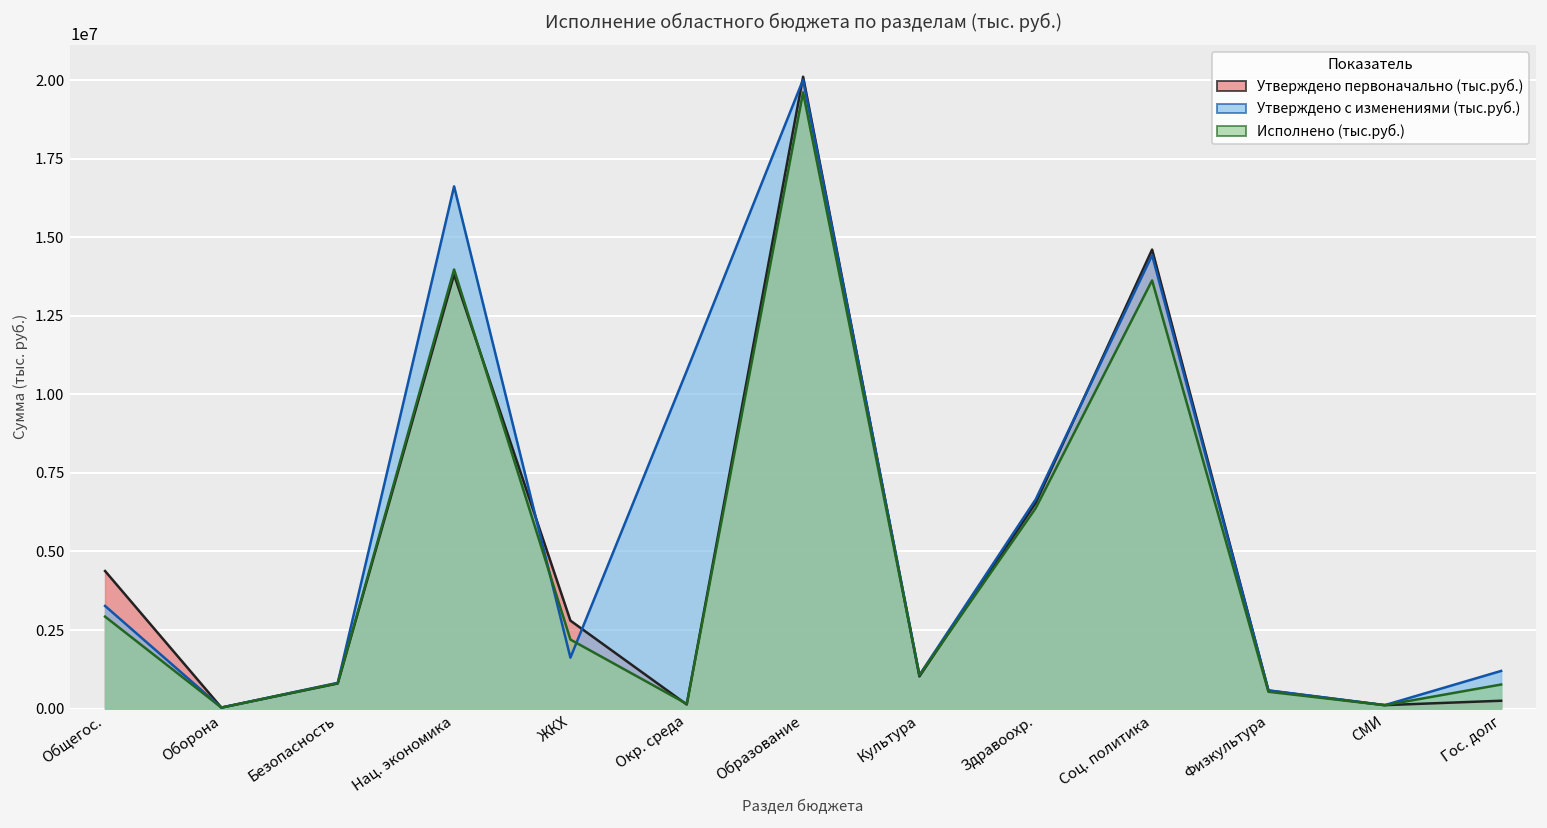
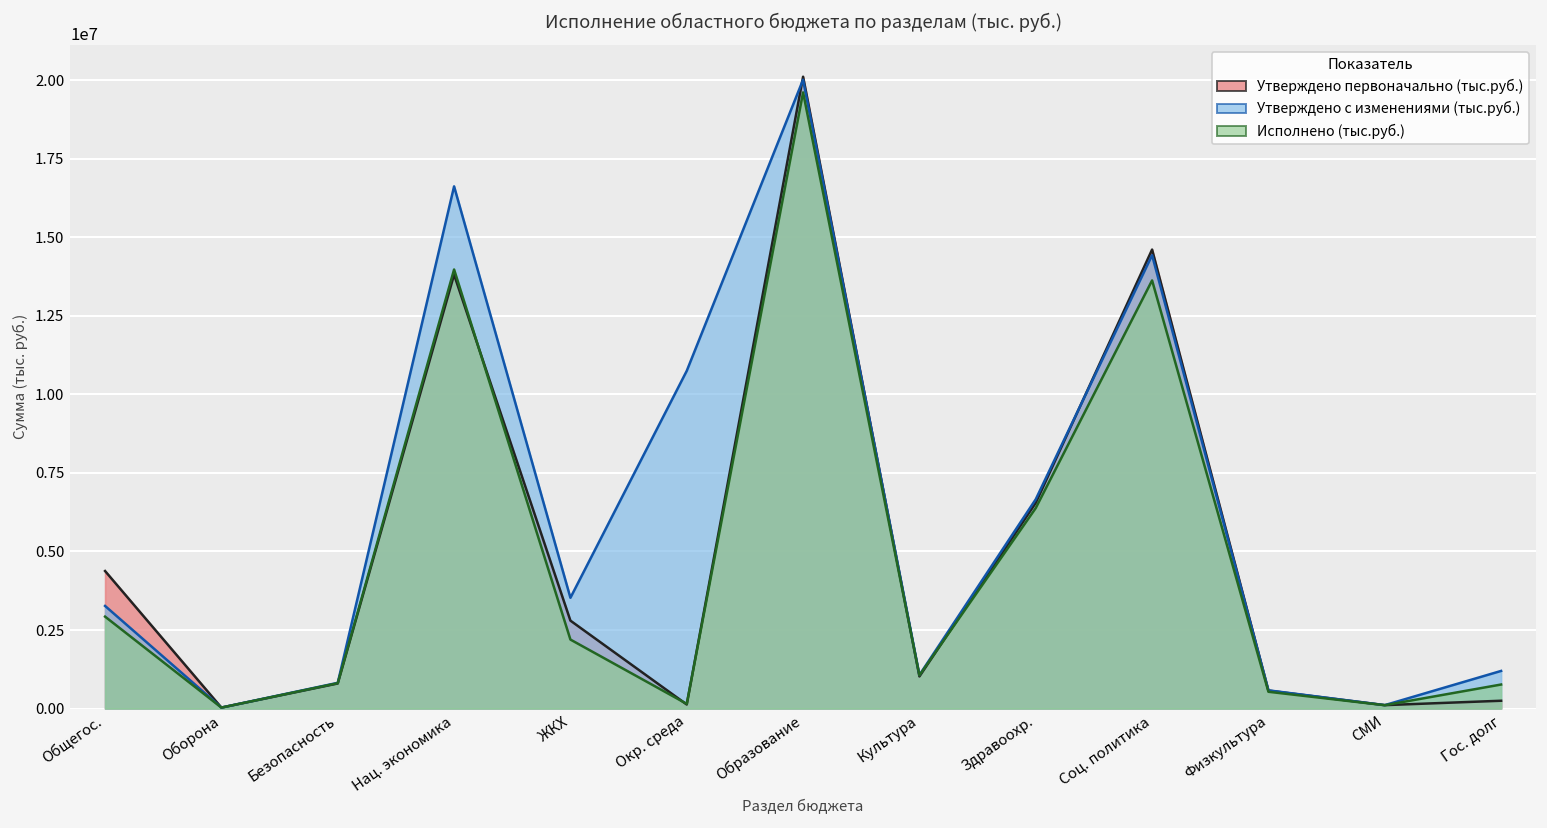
Утверждено с изменениями (тыс.руб.), ЖКХ: 1600000 -> 3500000
